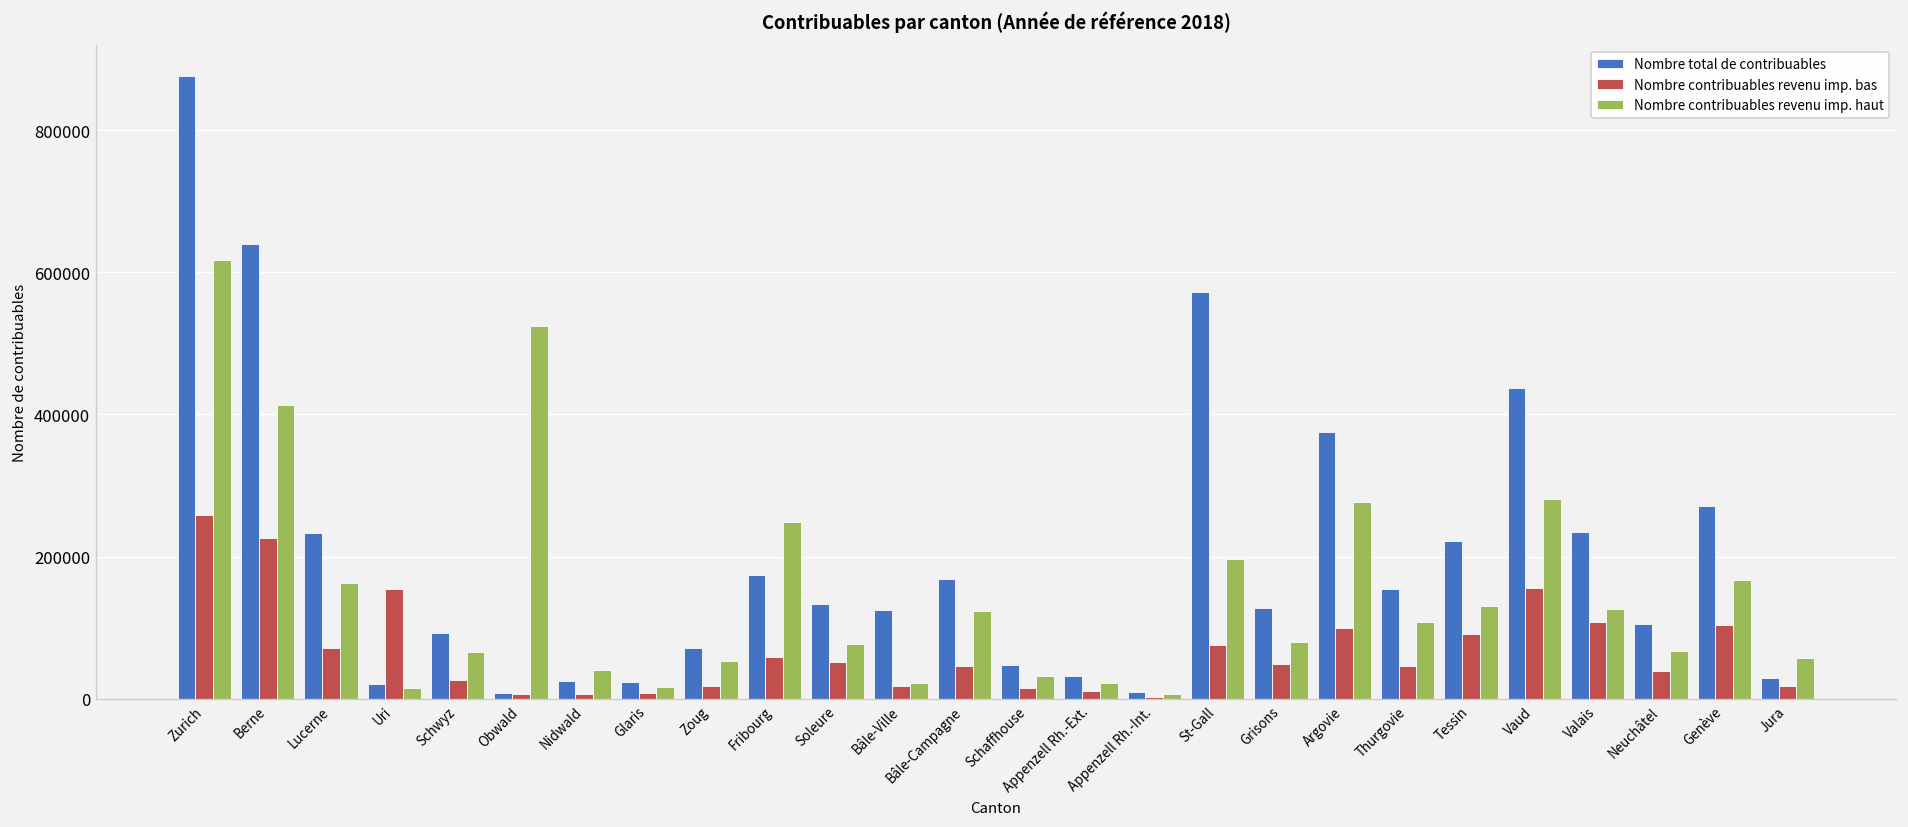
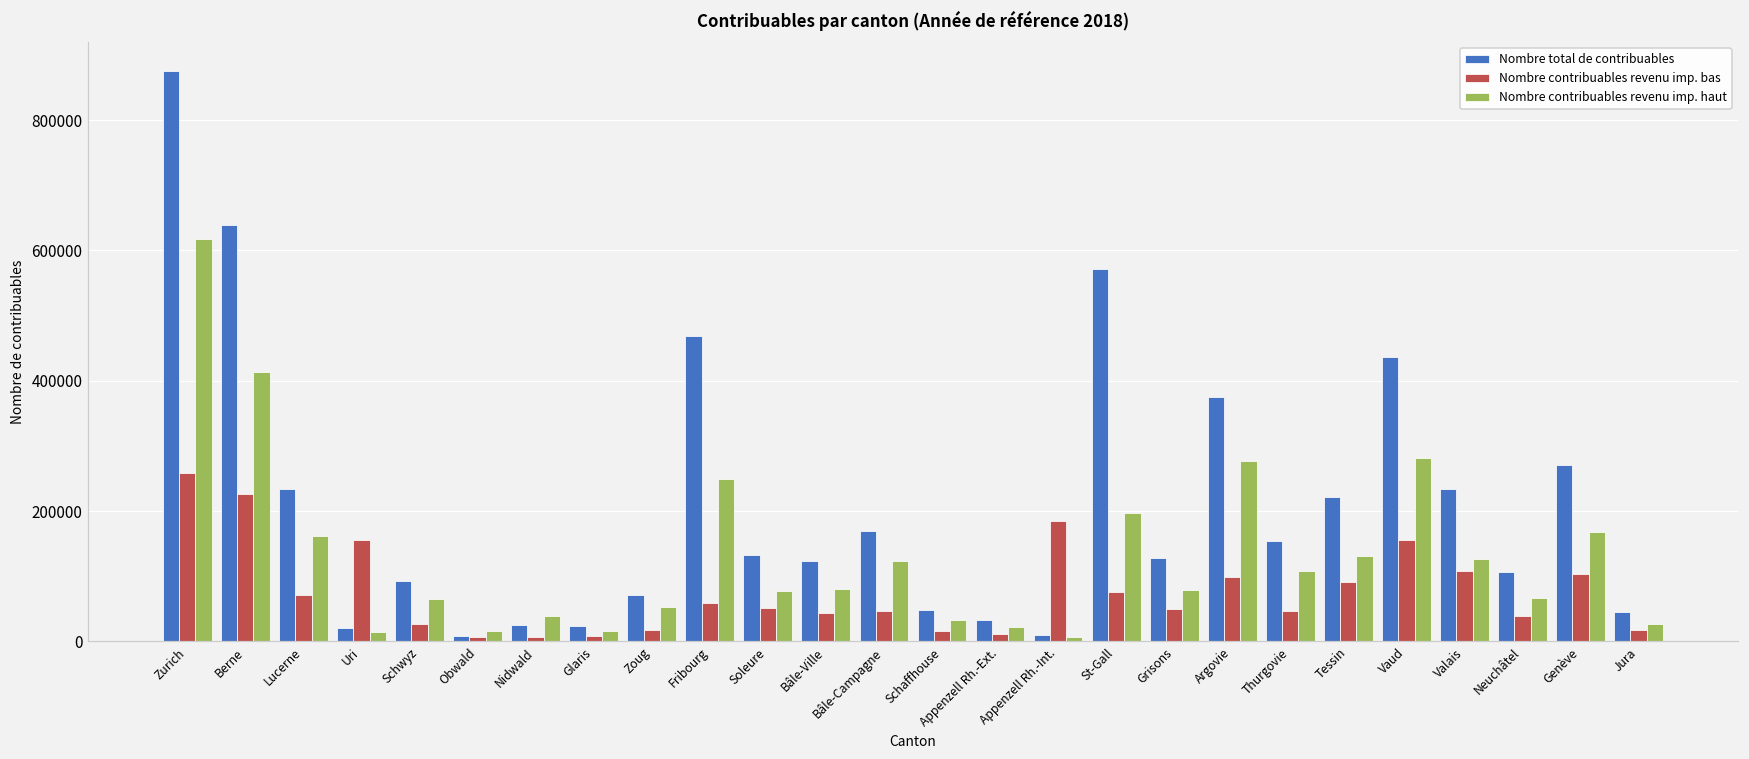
Nombre contribuables revenu imp. haut, Obwald: 520000 -> 20000
Nombre total de contribuables, Fribourg: 170000 -> 470000
Nombre contribuables revenu imp. bas, Bâle-Ville: 20000 -> 40000
Nombre contribuables revenu imp. haut, Bâle-Ville: 20000 -> 80000
Nombre contribuables revenu imp. bas, Appenzell Rh.-Int.: 0 -> 190000
Nombre total de contribuables, Jura: 30000 -> 40000
Nombre contribuables revenu imp. haut, Jura: 60000 -> 30000
